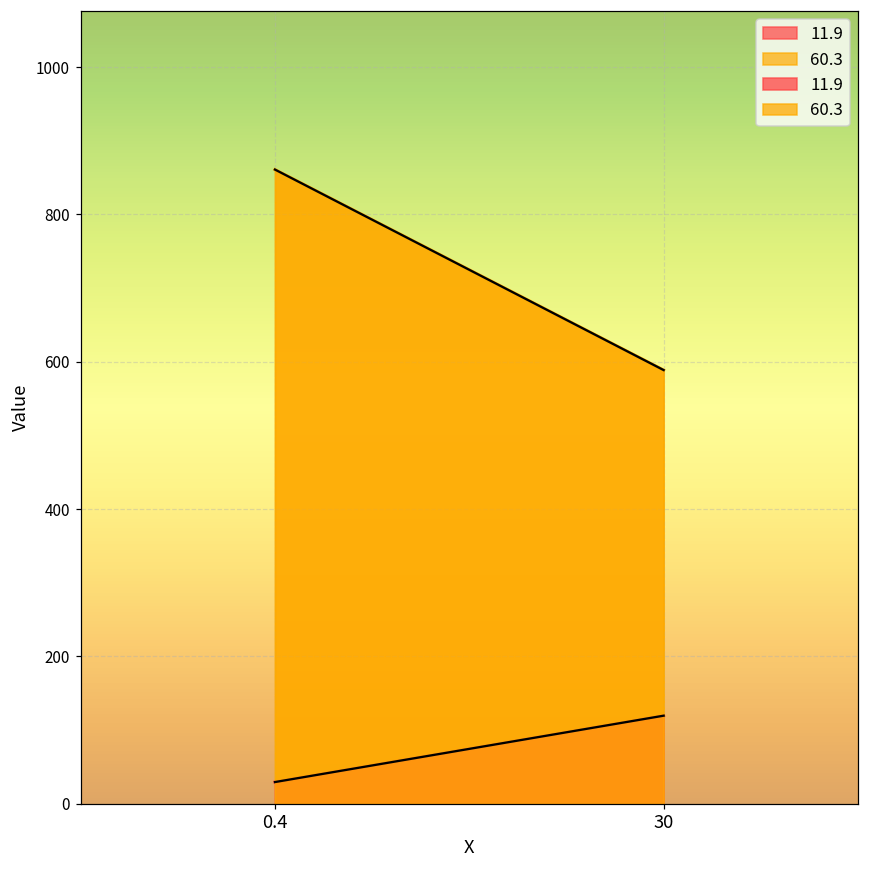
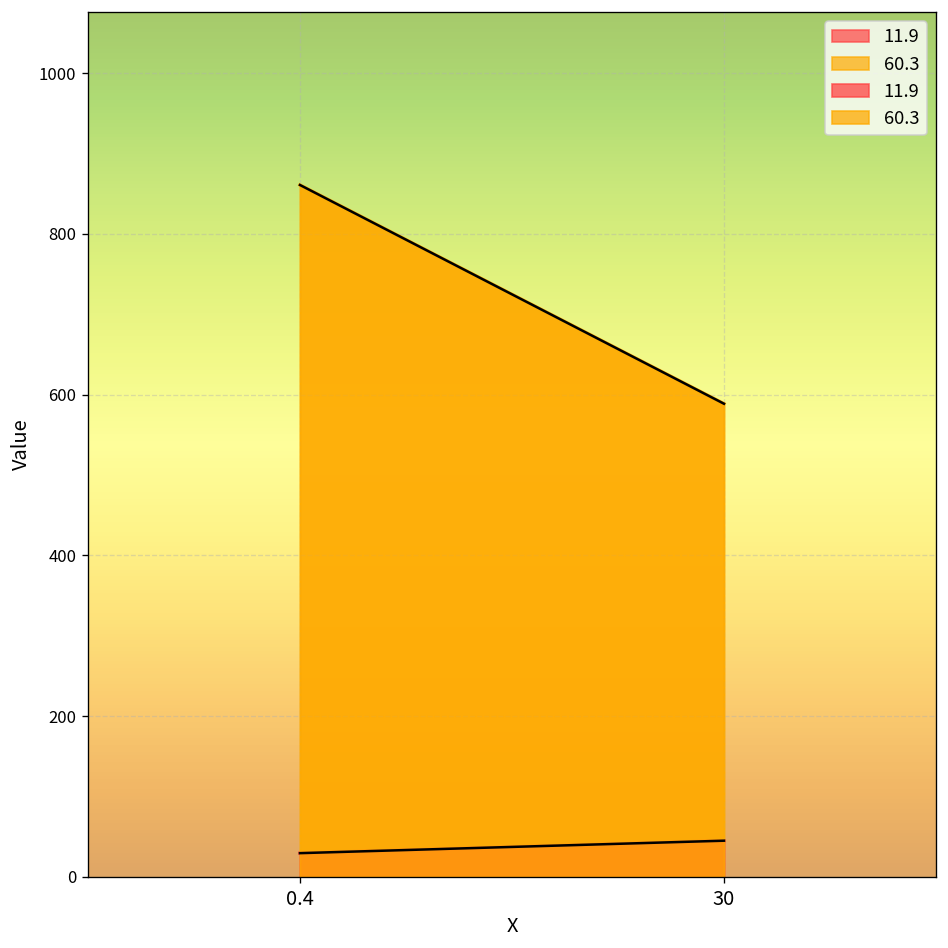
11.9, 30: 120 -> 50
